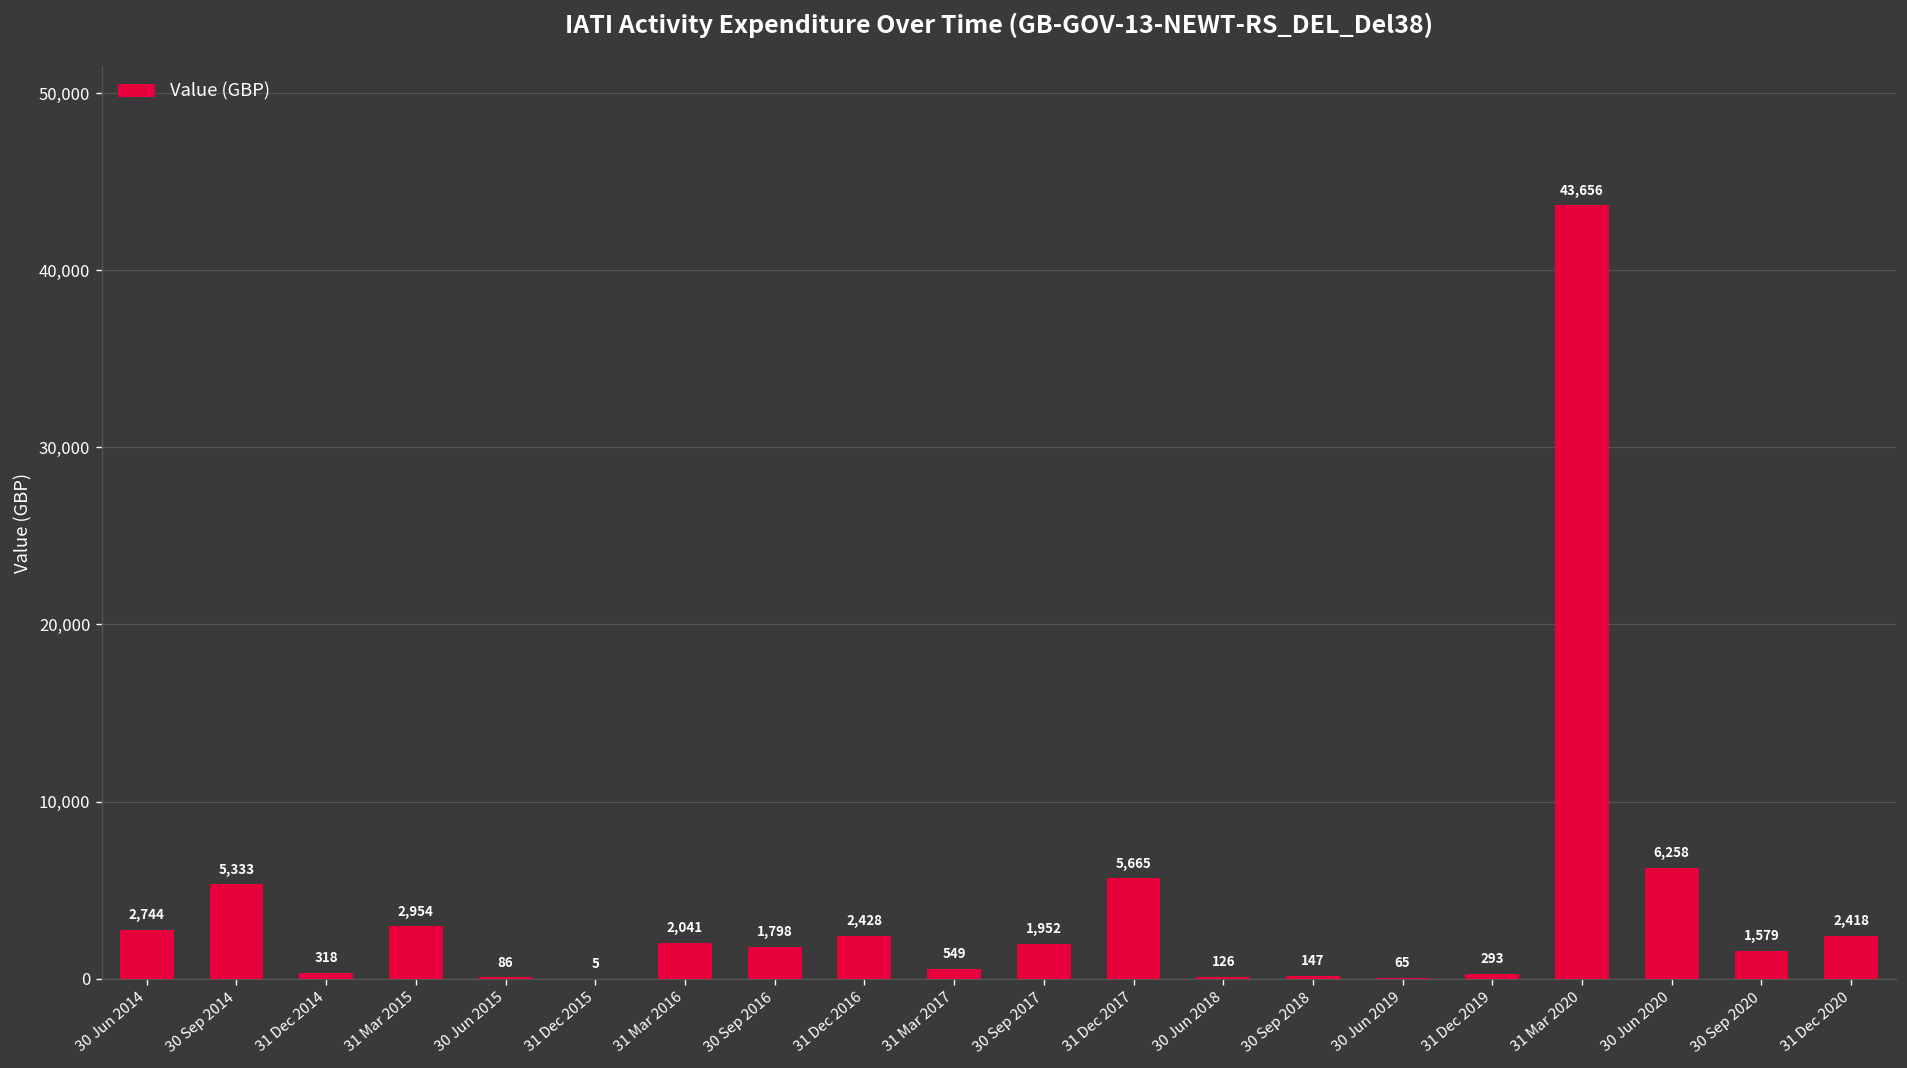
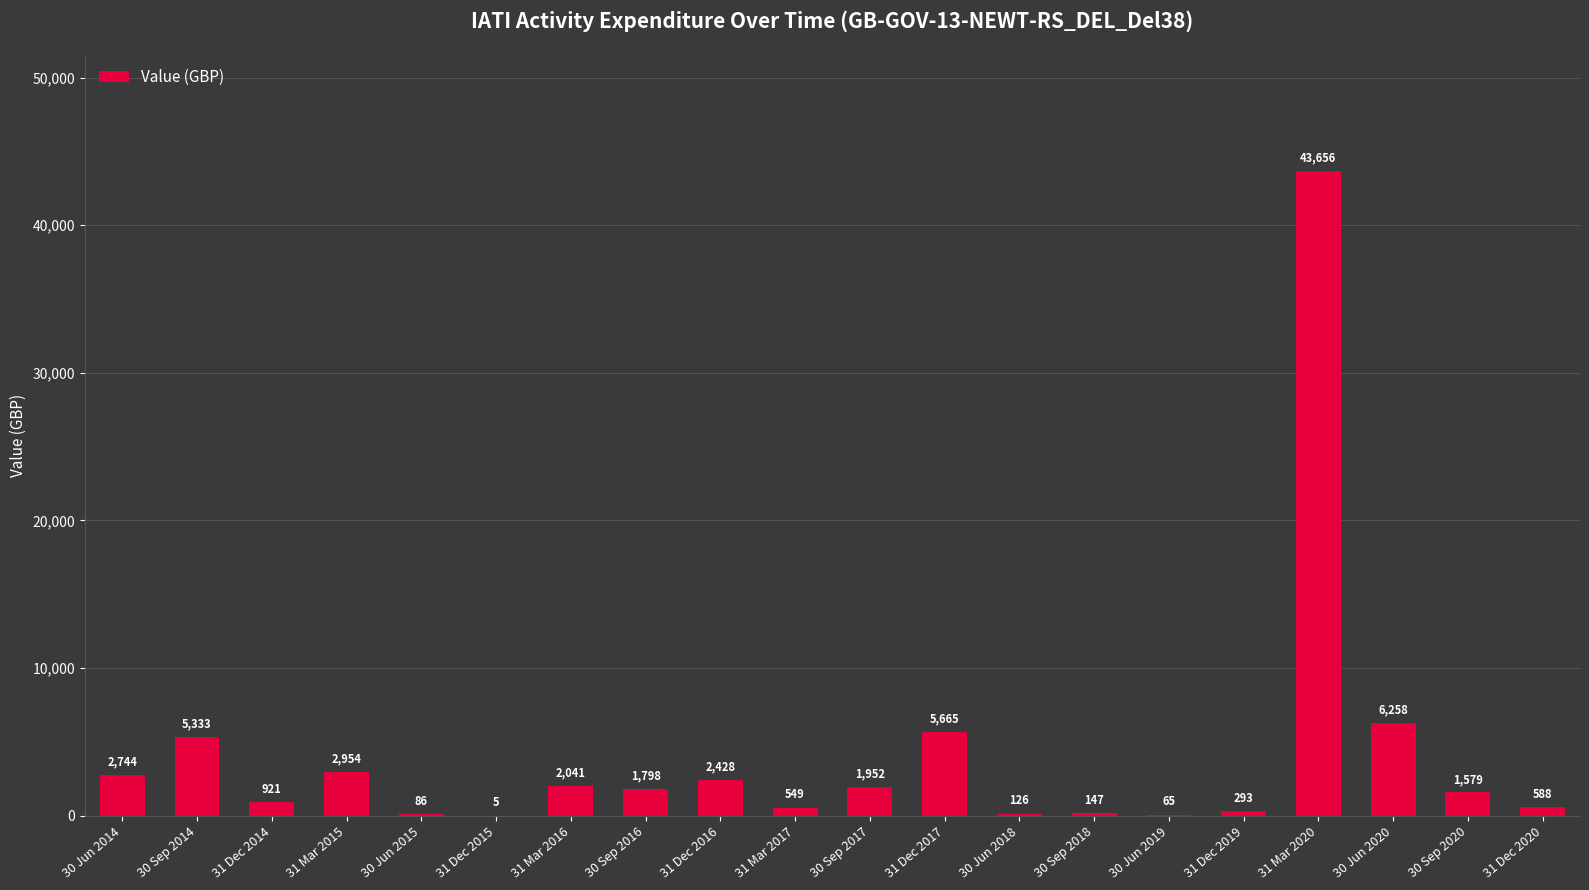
31 Dec 2014: 318 -> 921
31 Dec 2020: 2,418 -> 588
